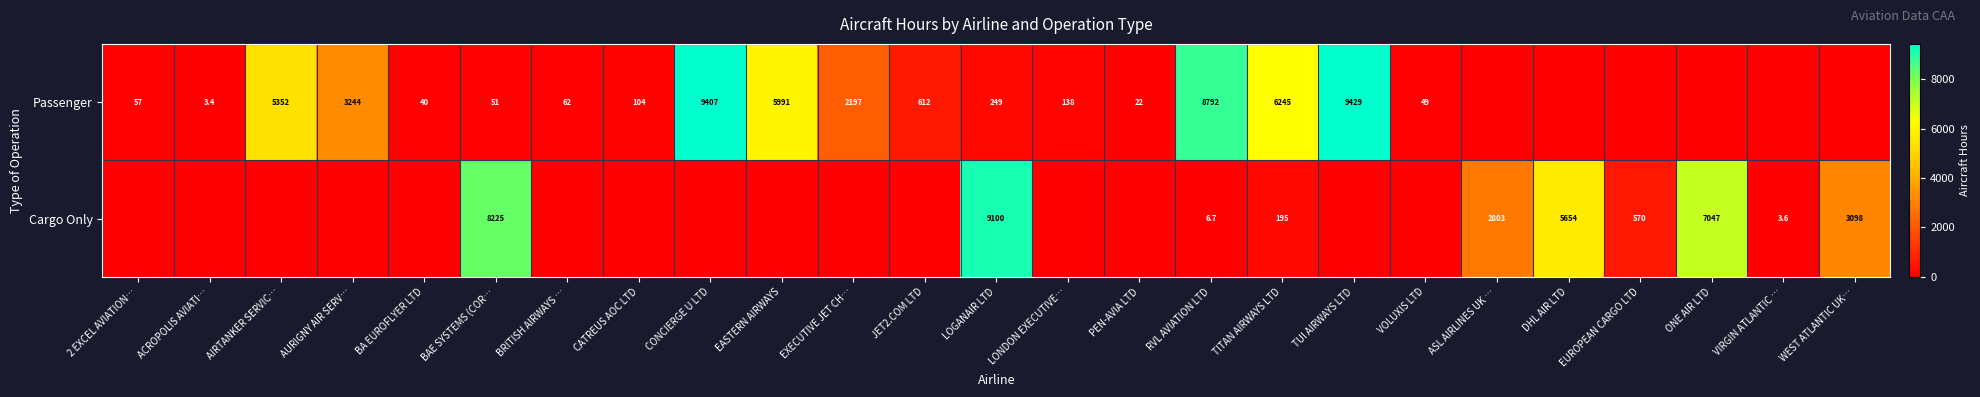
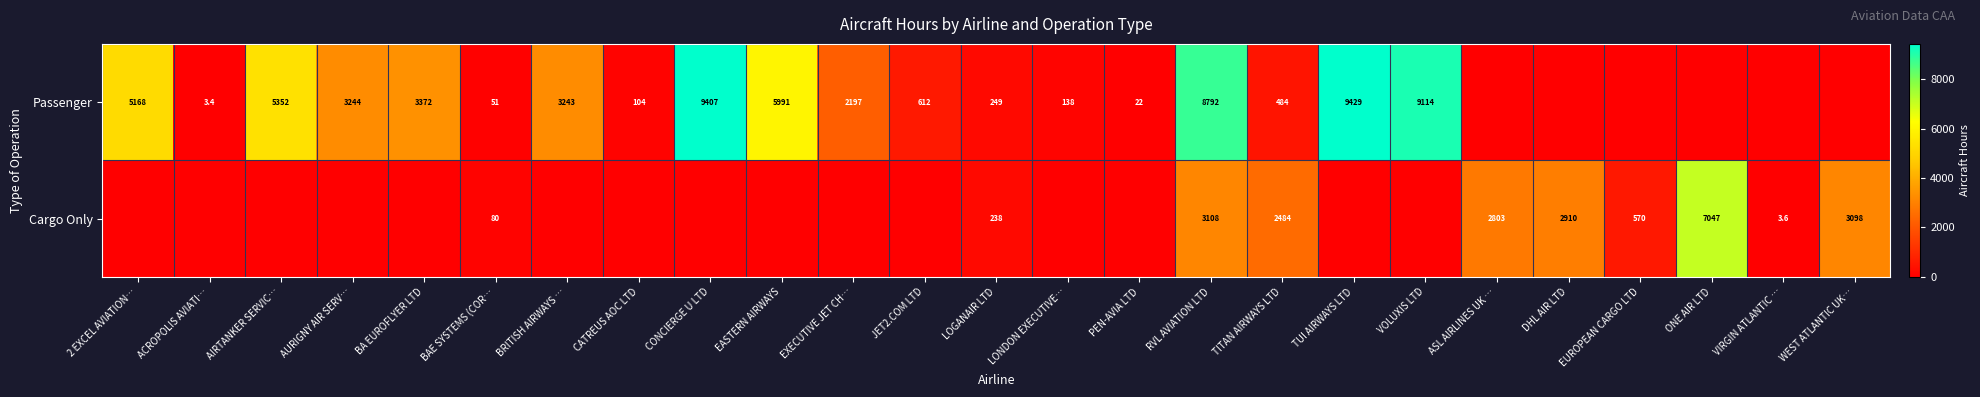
Passenger, 2 EXCEL AVIATION…: 57 -> 5168
Passenger, BA EUROFLYER LTD: 40 -> 3372
Passenger, BRITISH AIRWAYS …: 62 -> 3243
Passenger, TITAN AIRWAYS LTD: 6245 -> 484
Passenger, VOLUXIS LTD: 49 -> 9114
Cargo Only, BAE SYSTEMS (COR…: 8225 -> 80
Cargo Only, LOGANAIR LTD: 9100 -> 238
Cargo Only, RVL AVIATION LTD: 6.7 -> 3108
Cargo Only, TITAN AIRWAYS LTD: 195 -> 2484
Cargo Only, DHL AIR LTD: 5654 -> 2910
